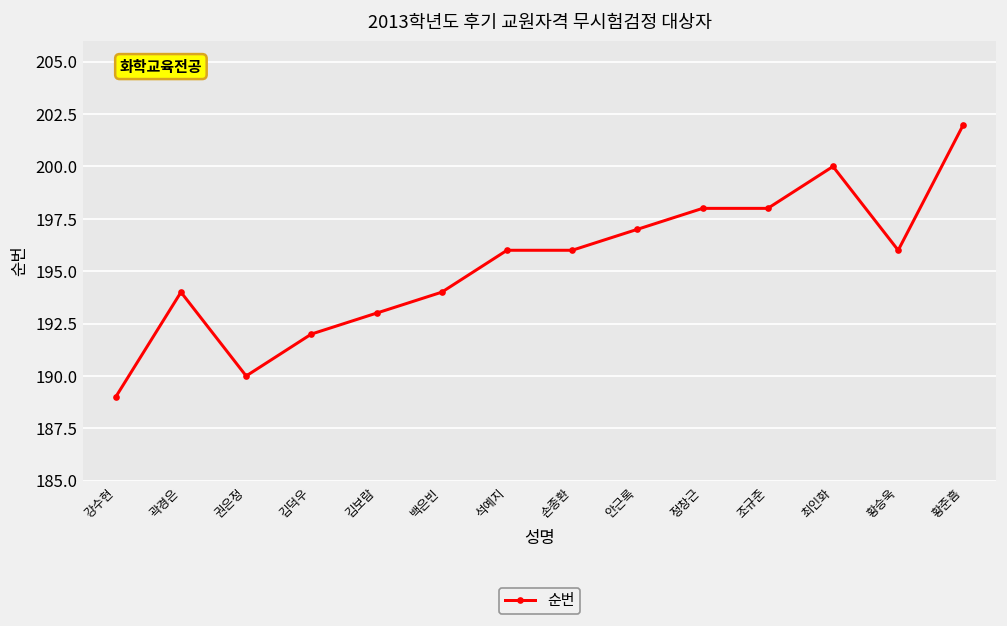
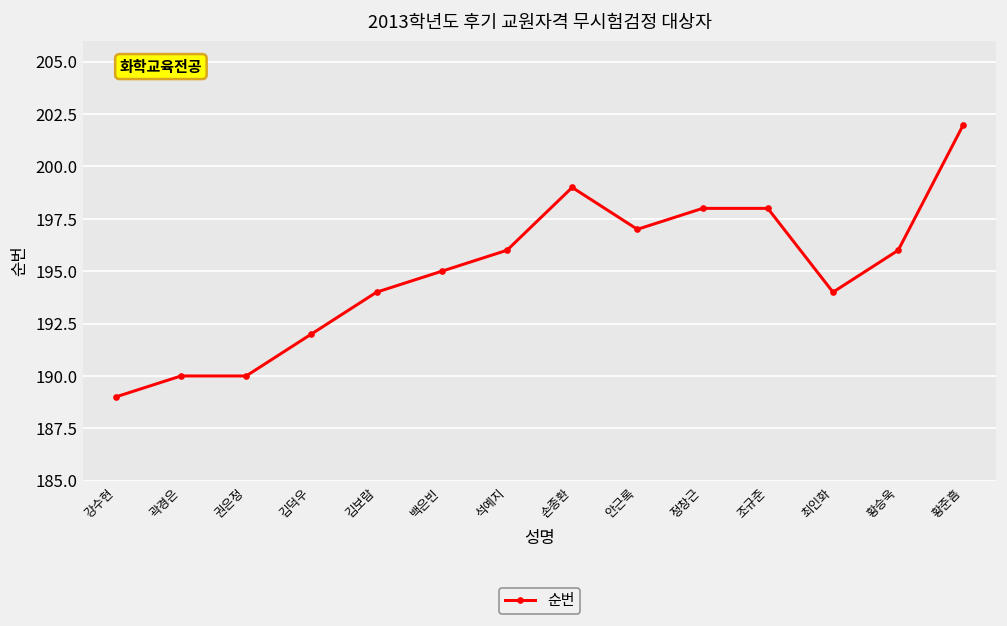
곽경은: 194 -> 190
김보람: 193 -> 194
백은빈: 194 -> 195
손종환: 196 -> 199
최인화: 200 -> 194
